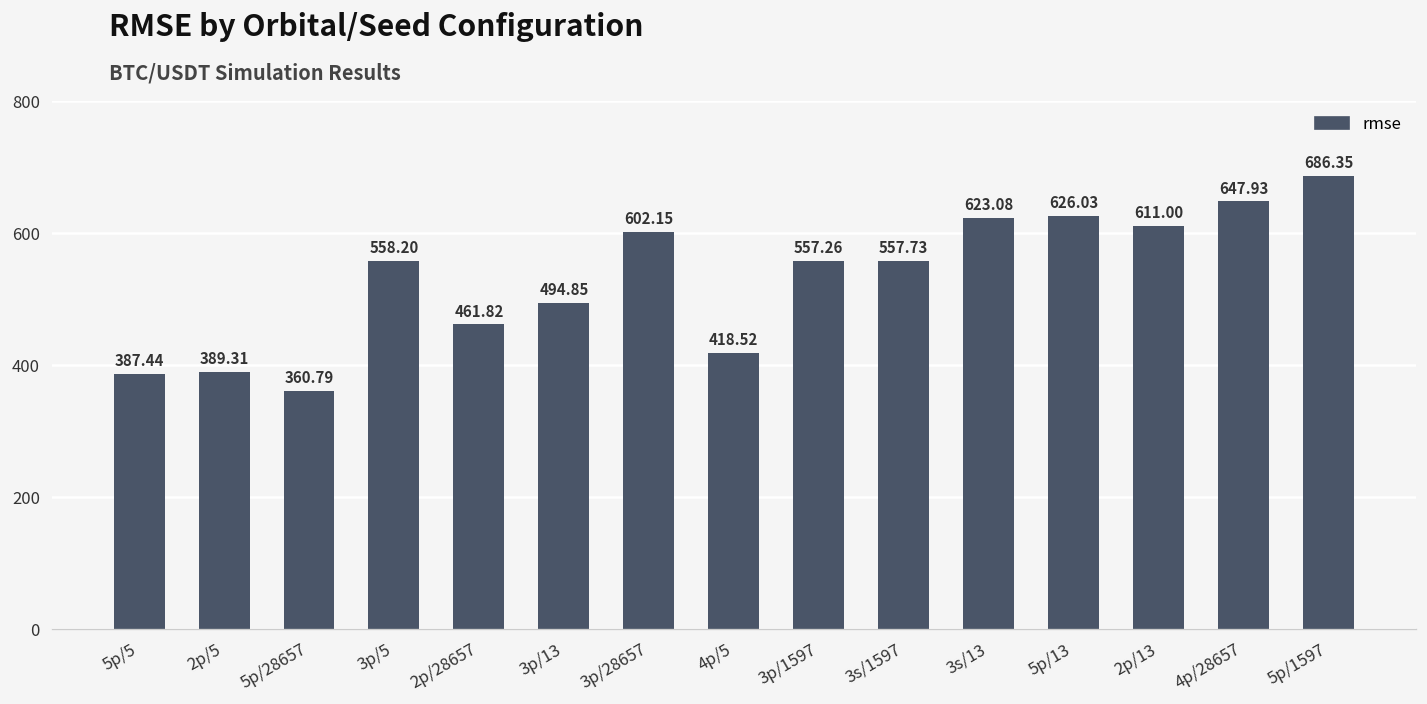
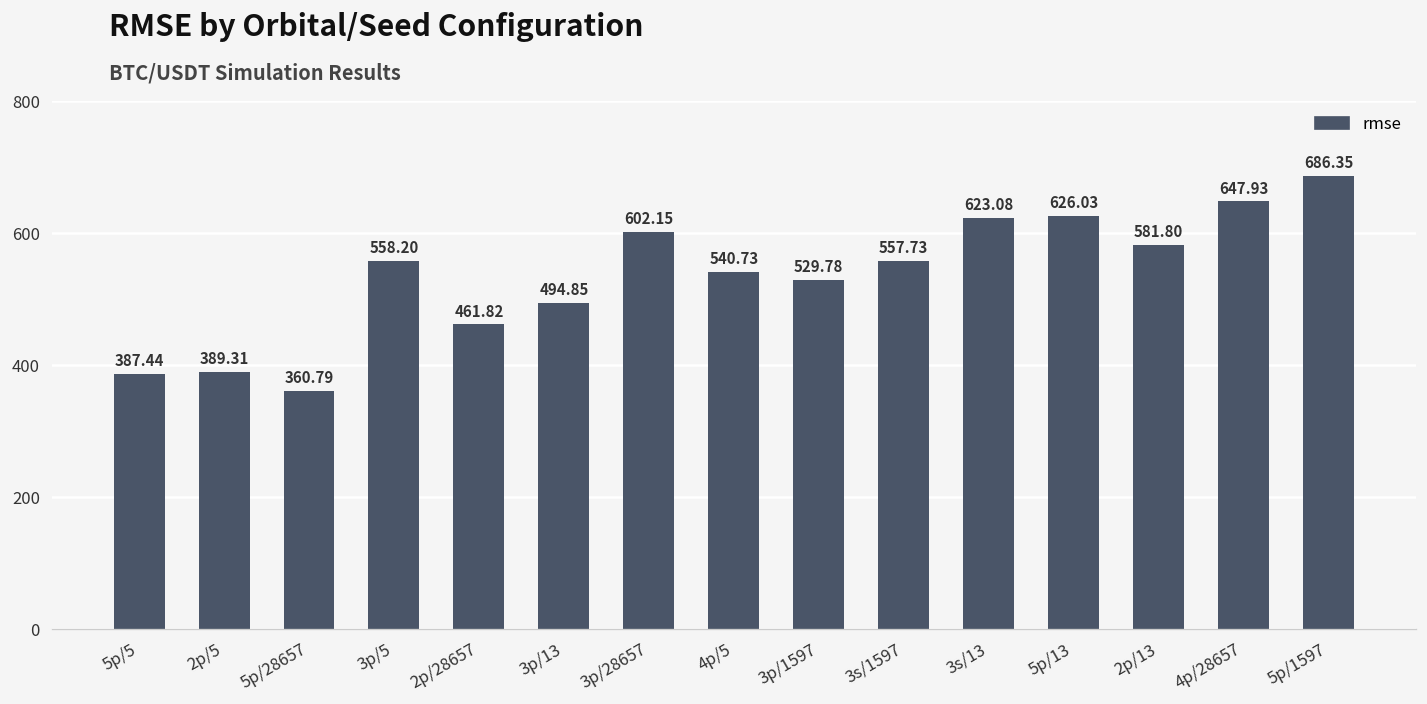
4p/5: 418.52 -> 540.73
3p/1597: 557.26 -> 529.78
2p/13: 611.00 -> 581.80
